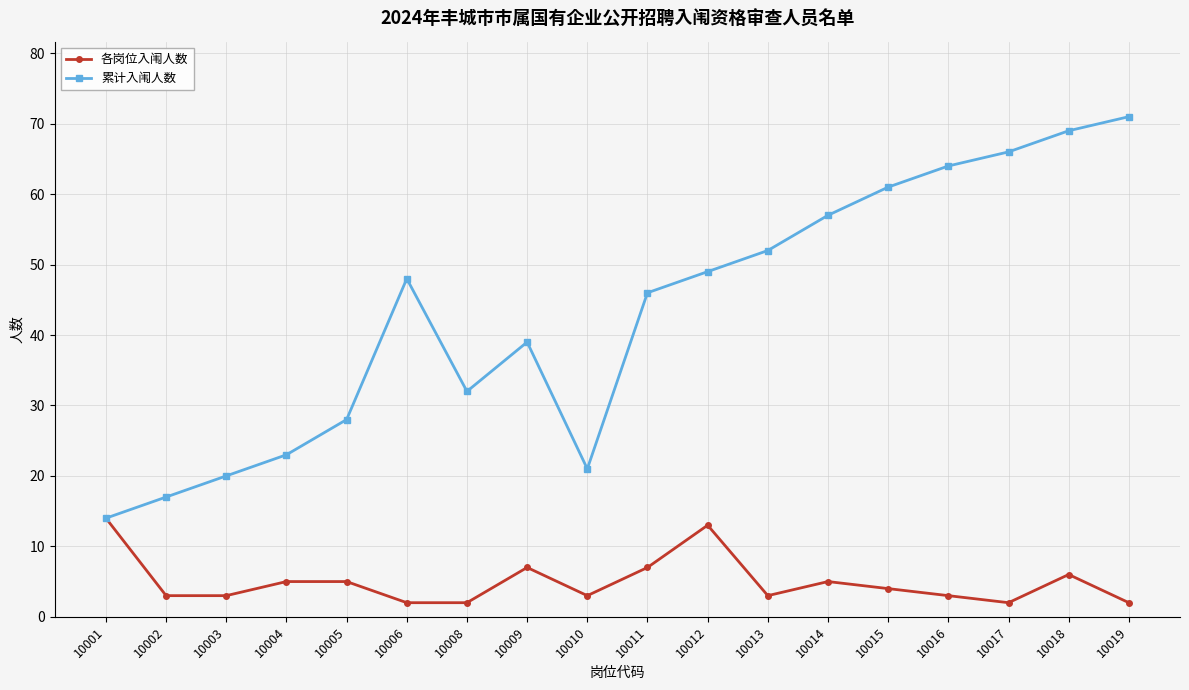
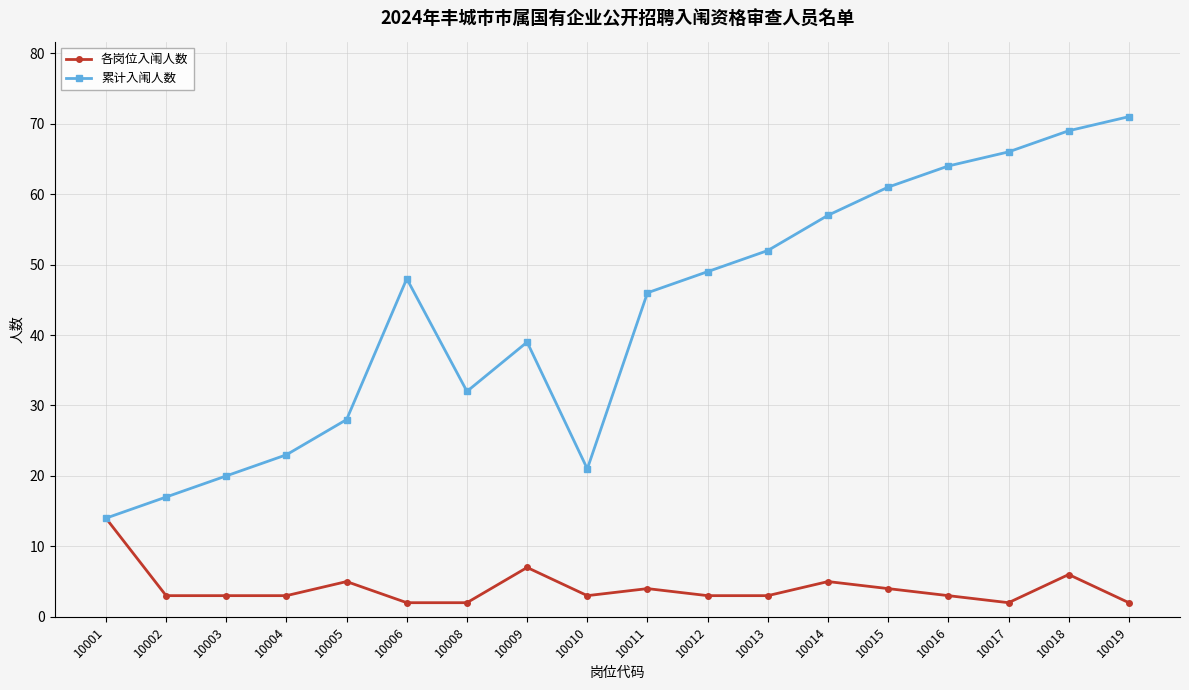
各岗位入闱人数, 10004: 5 -> 3
各岗位入闱人数, 10011: 7 -> 4
各岗位入闱人数, 10012: 13 -> 3
